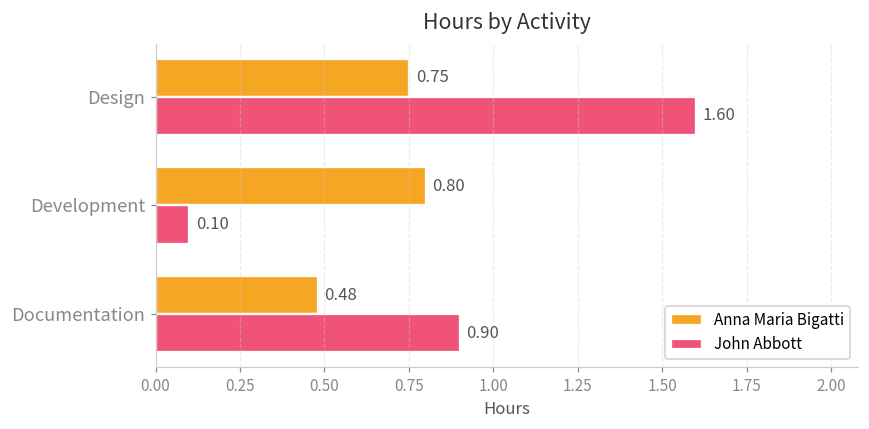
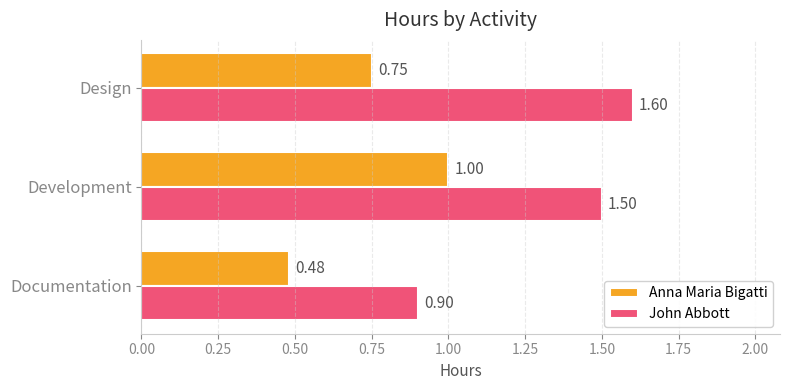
Anna Maria Bigatti, Development: 0.80 -> 1.00
John Abbott, Development: 0.10 -> 1.50
